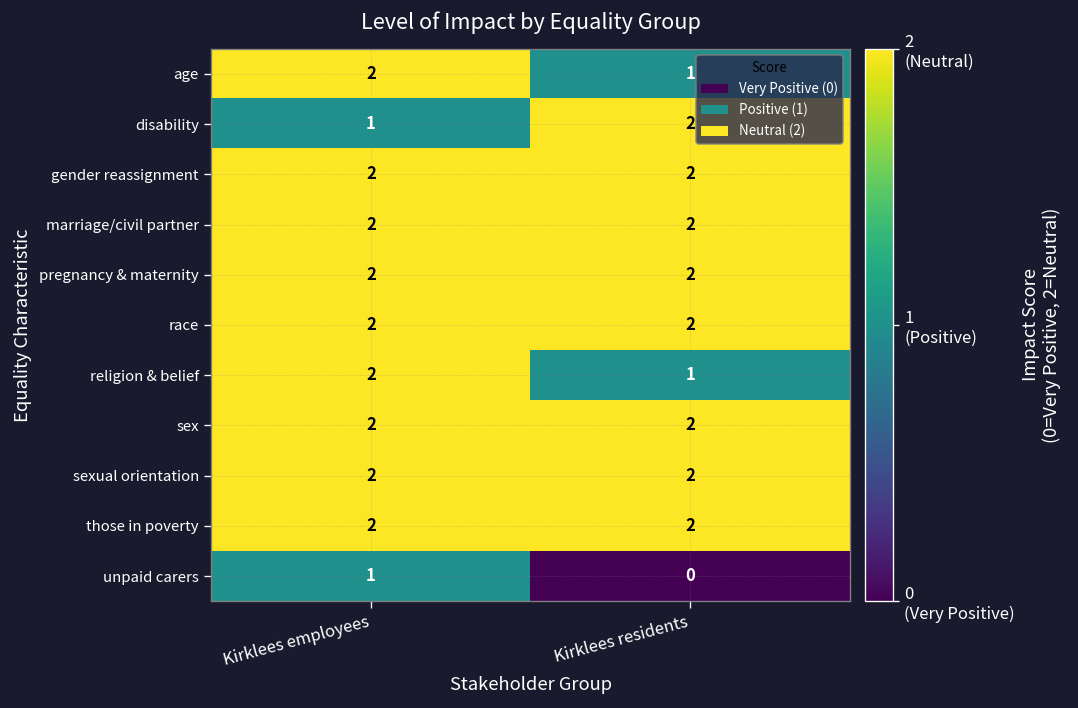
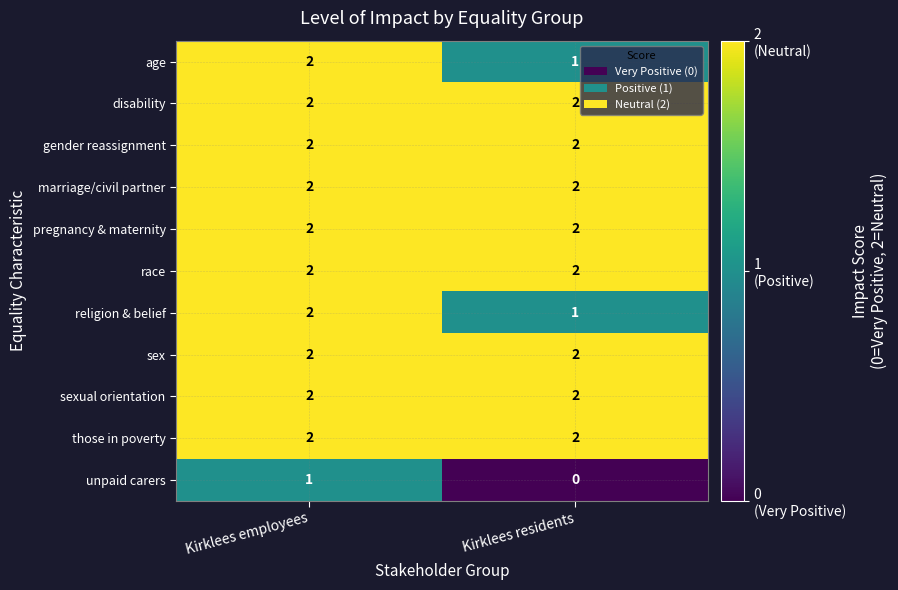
disability, Kirklees employees: 1 -> 2
